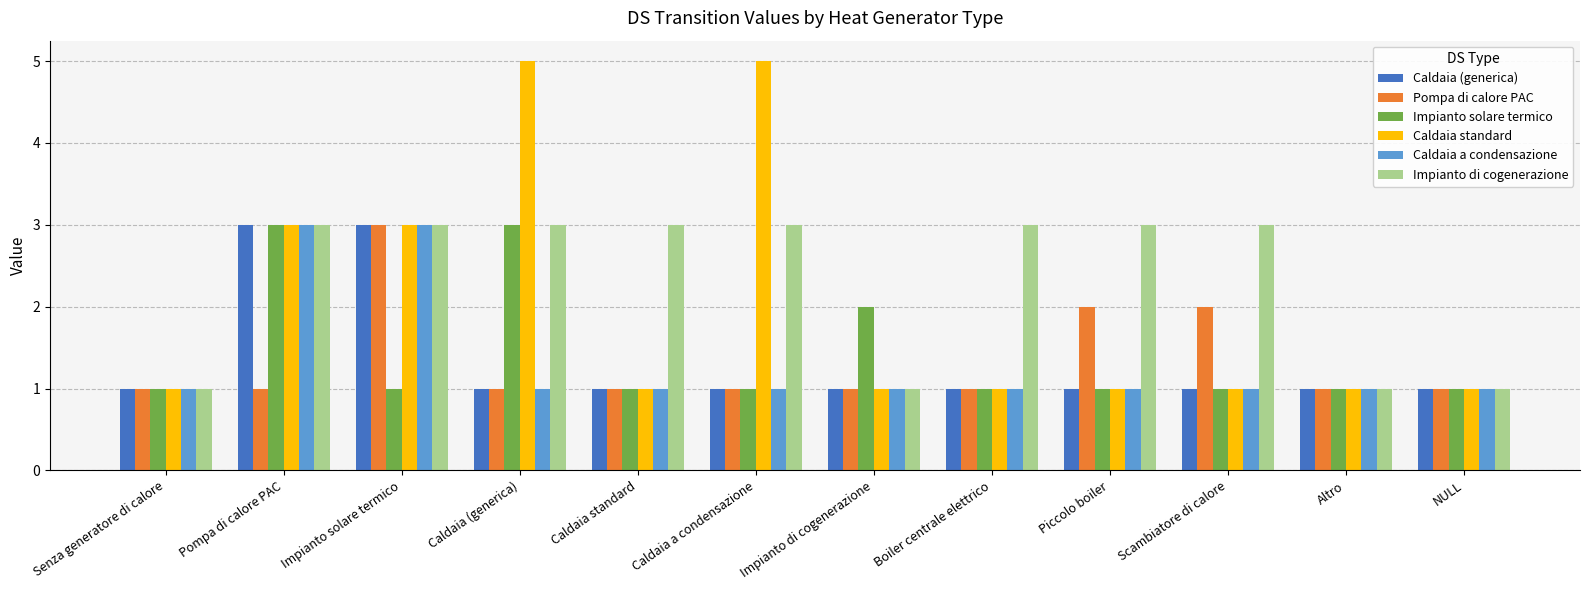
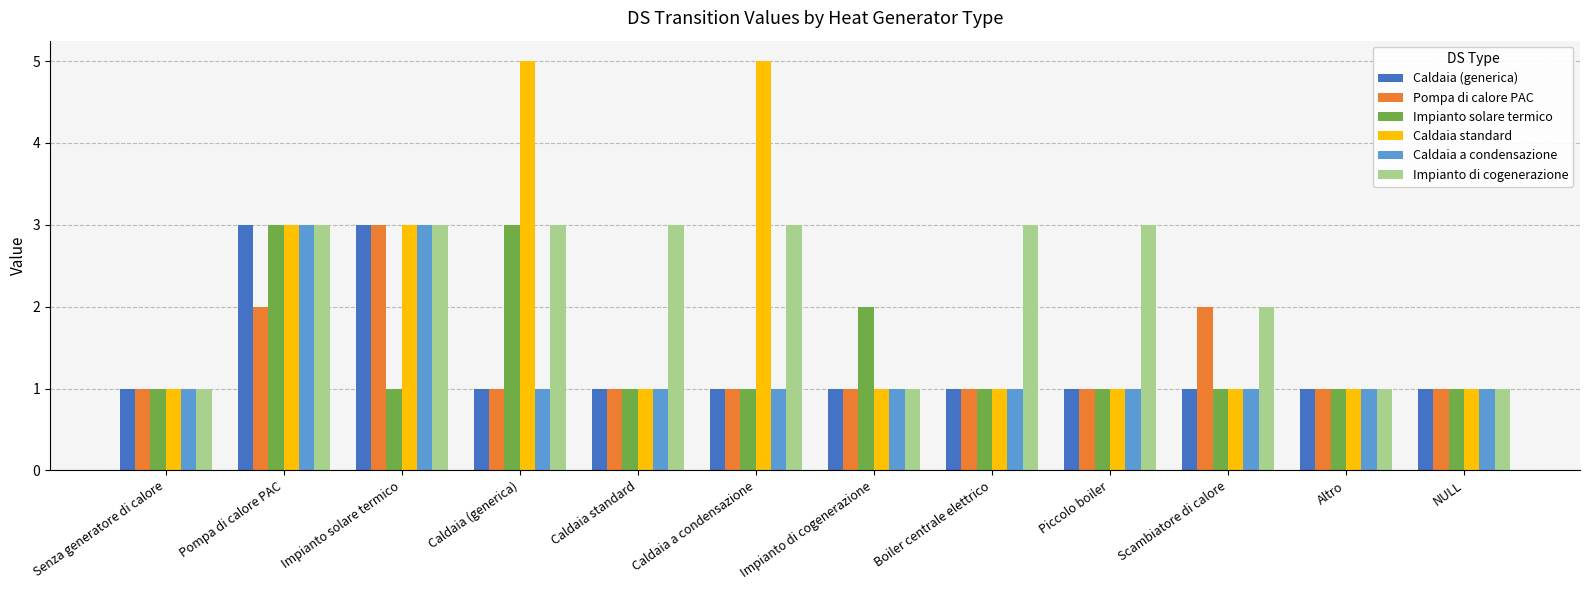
Pompa di calore PAC, Pompa di calore PAC: 1 -> 2
Pompa di calore PAC, Piccolo boiler: 2 -> 1
Impianto di cogenerazione, Scambiatore di calore: 3 -> 2
